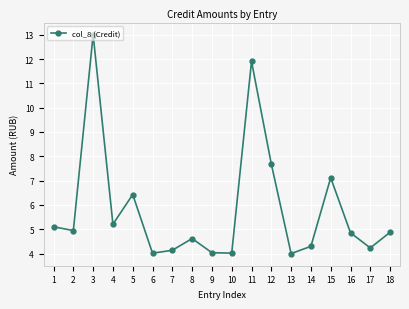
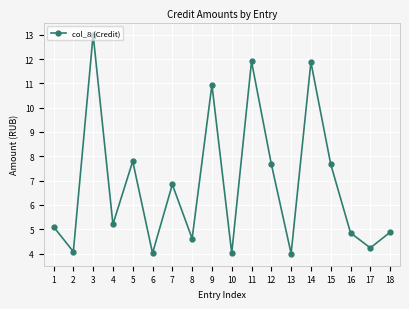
2: 4.9 -> 4.1
5: 6.4 -> 7.8
7: 4.1 -> 6.8
9: 4.0 -> 10.9
14: 4.3 -> 11.9
15: 7.1 -> 7.7
